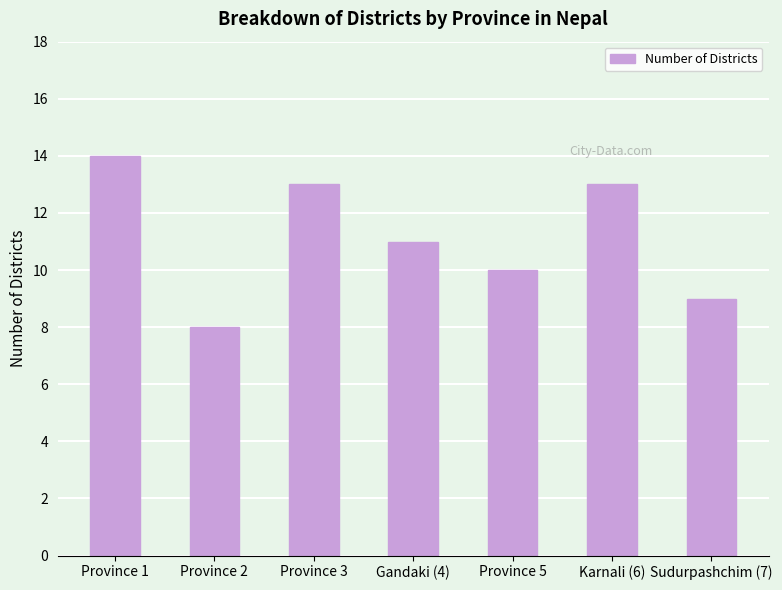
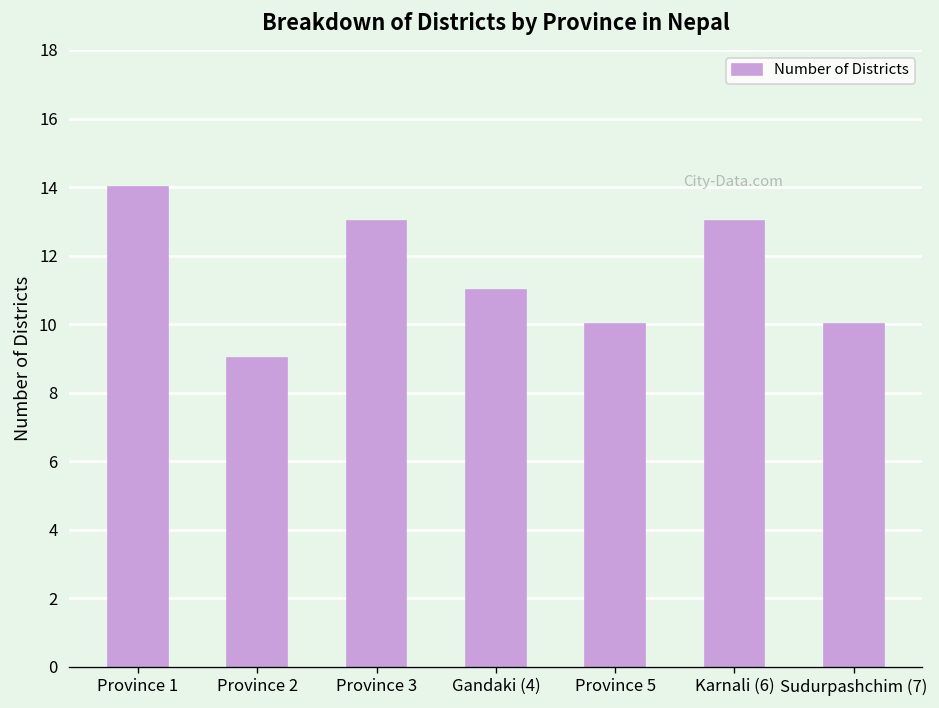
Province 2: 8 -> 9
Sudurpashchim (7): 9 -> 10
